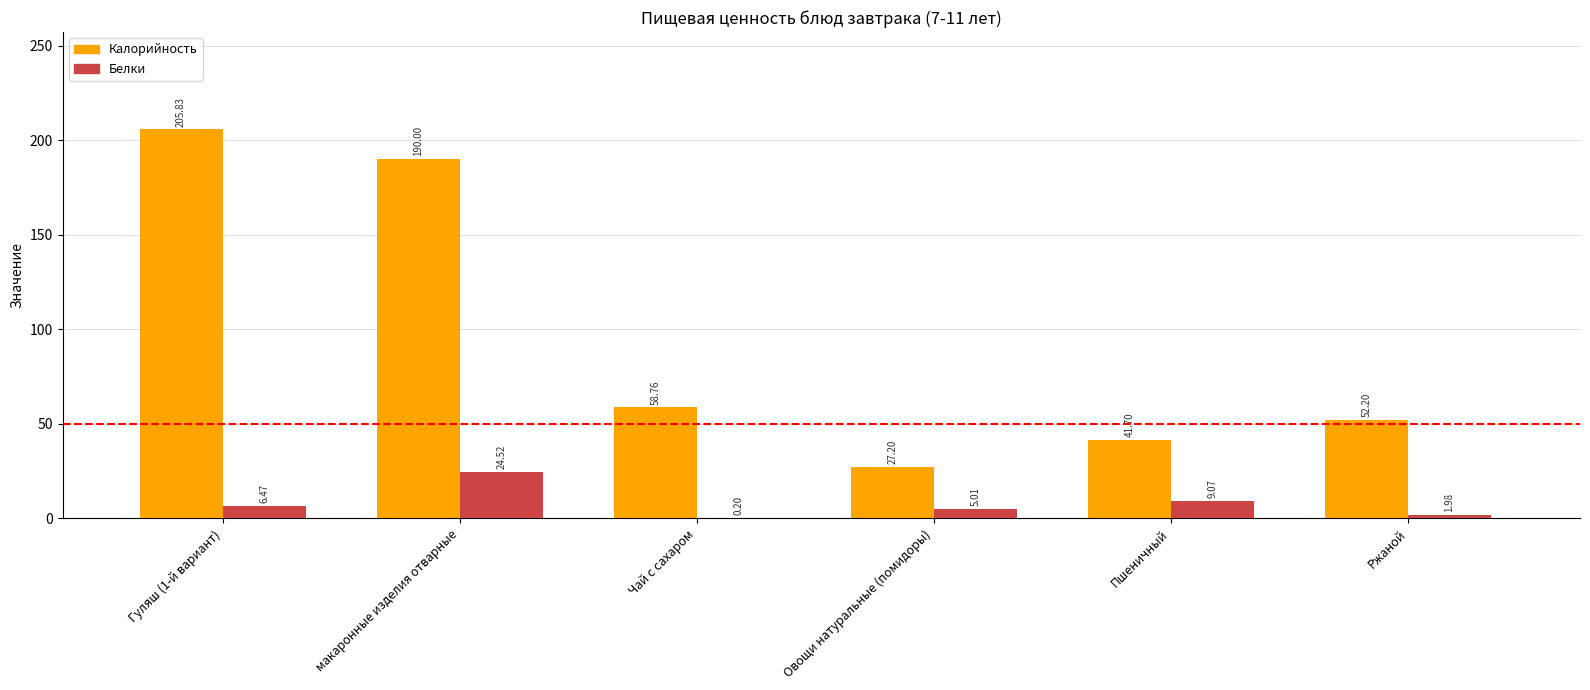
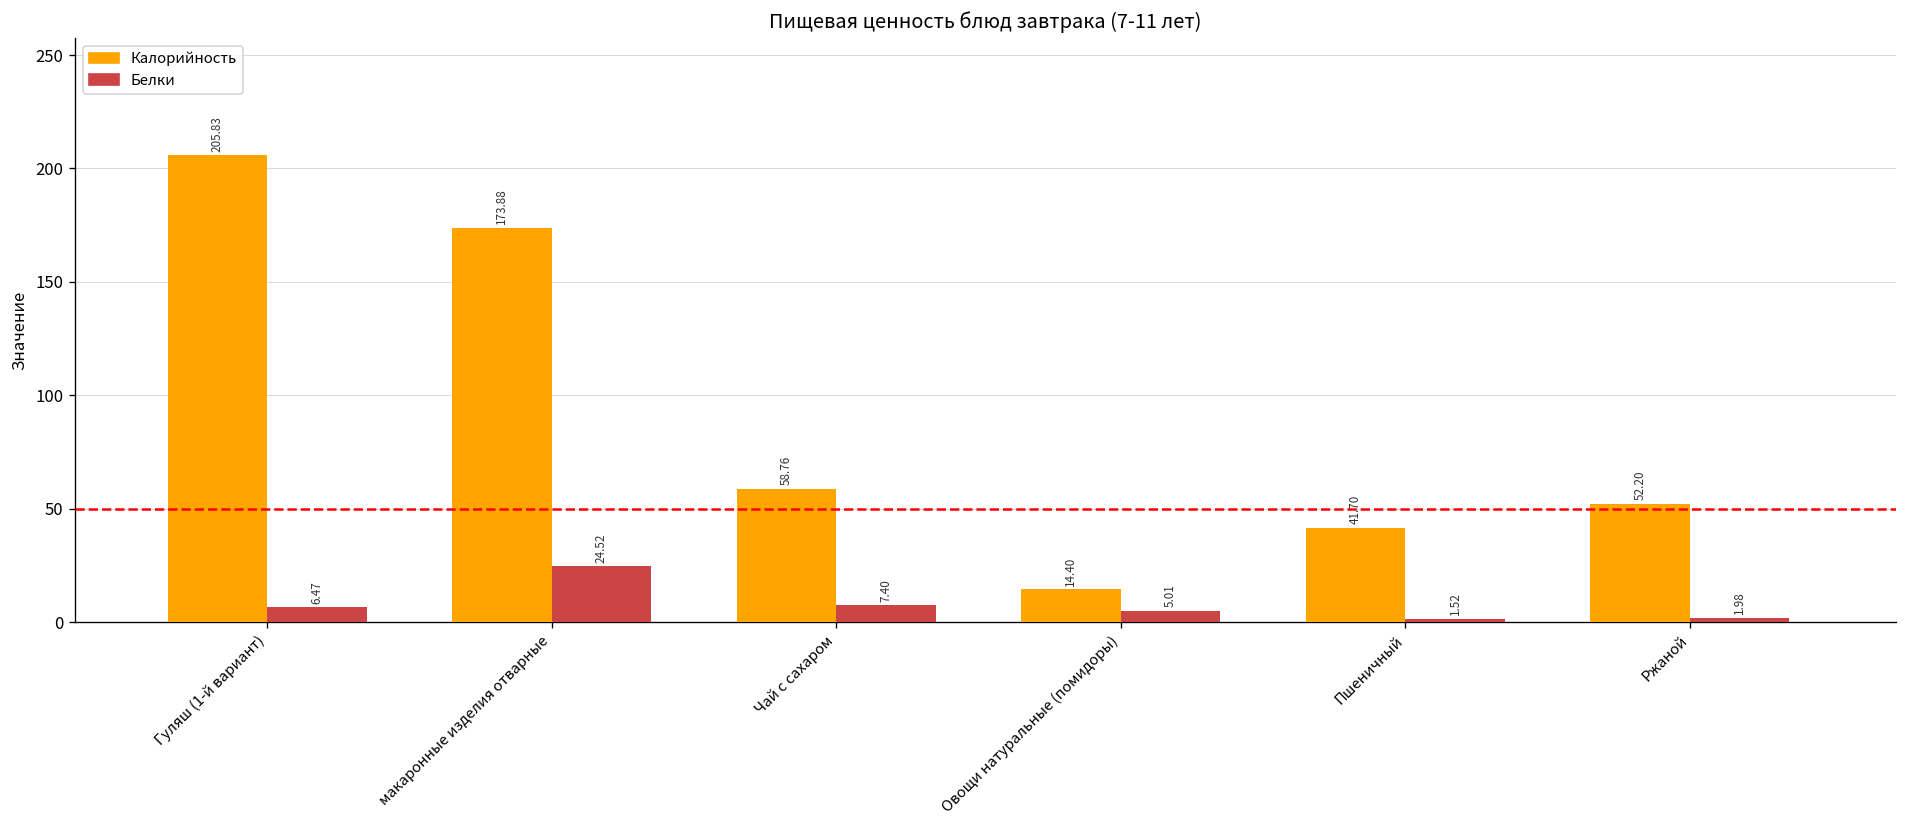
Калорийность, макаронные изделия отварные: 190.00 -> 173.88
Белки, Чай с сахаром: 0.20 -> 7.40
Калорийность, Овощи натуральные (помидоры): 27.20 -> 14.40
Белки, Пшеничный: 9.07 -> 1.52
